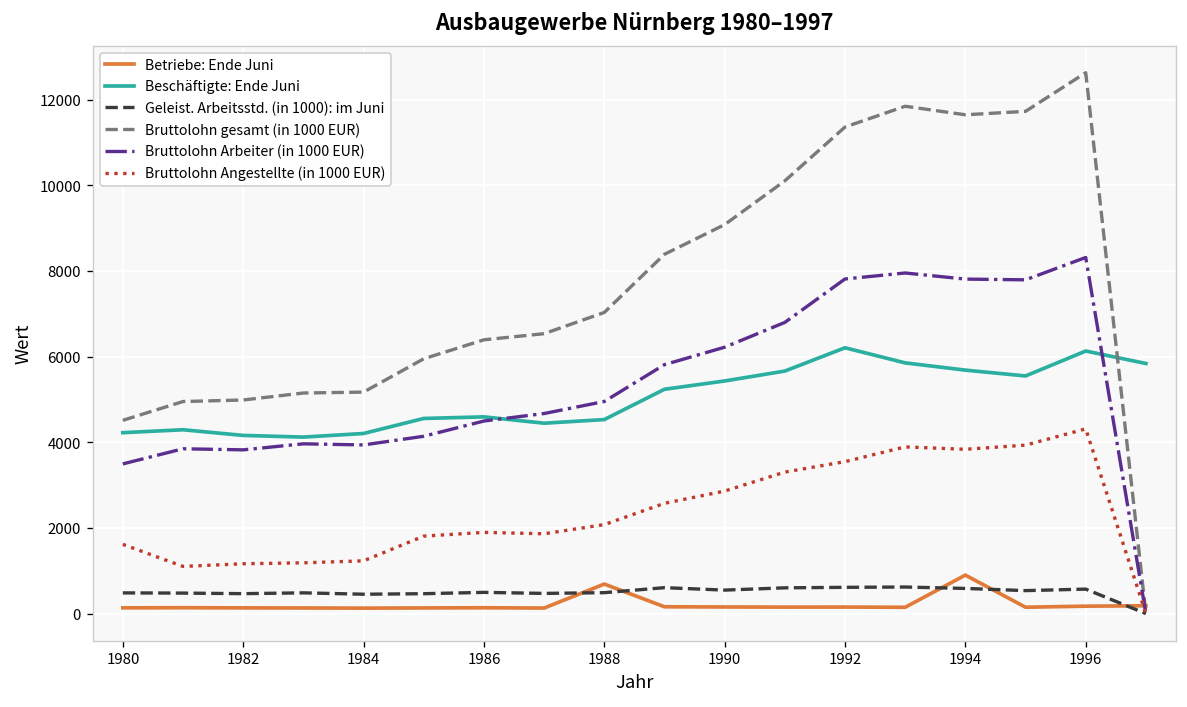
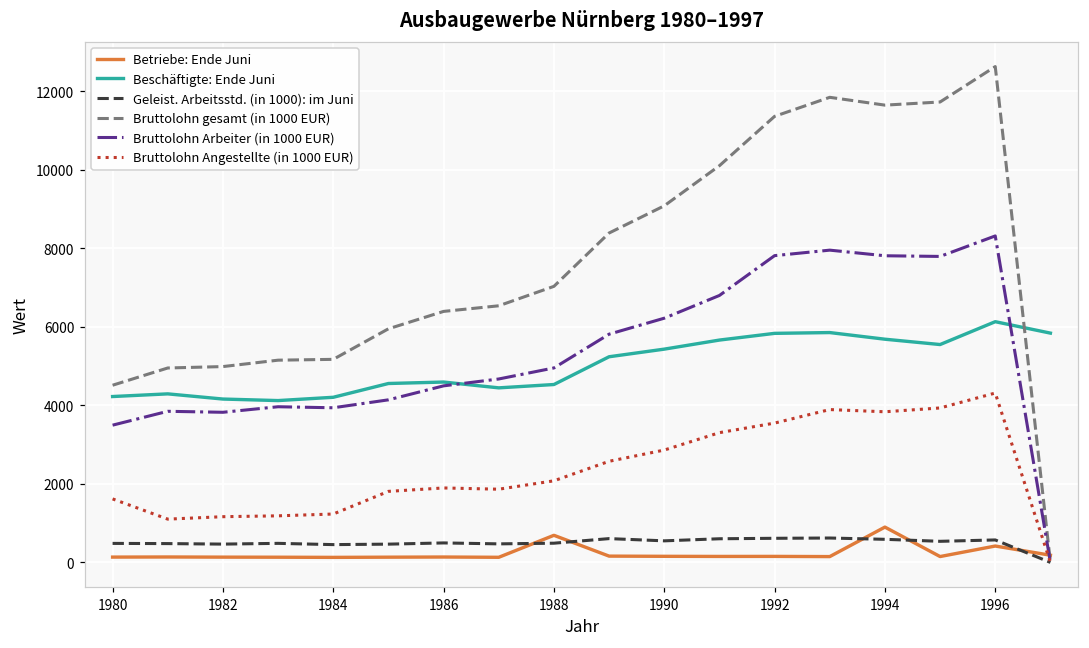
Beschäftigte: Ende Juni, 1992: 6200 -> 5800
Betriebe: Ende Juni, 1996: 200 -> 400
